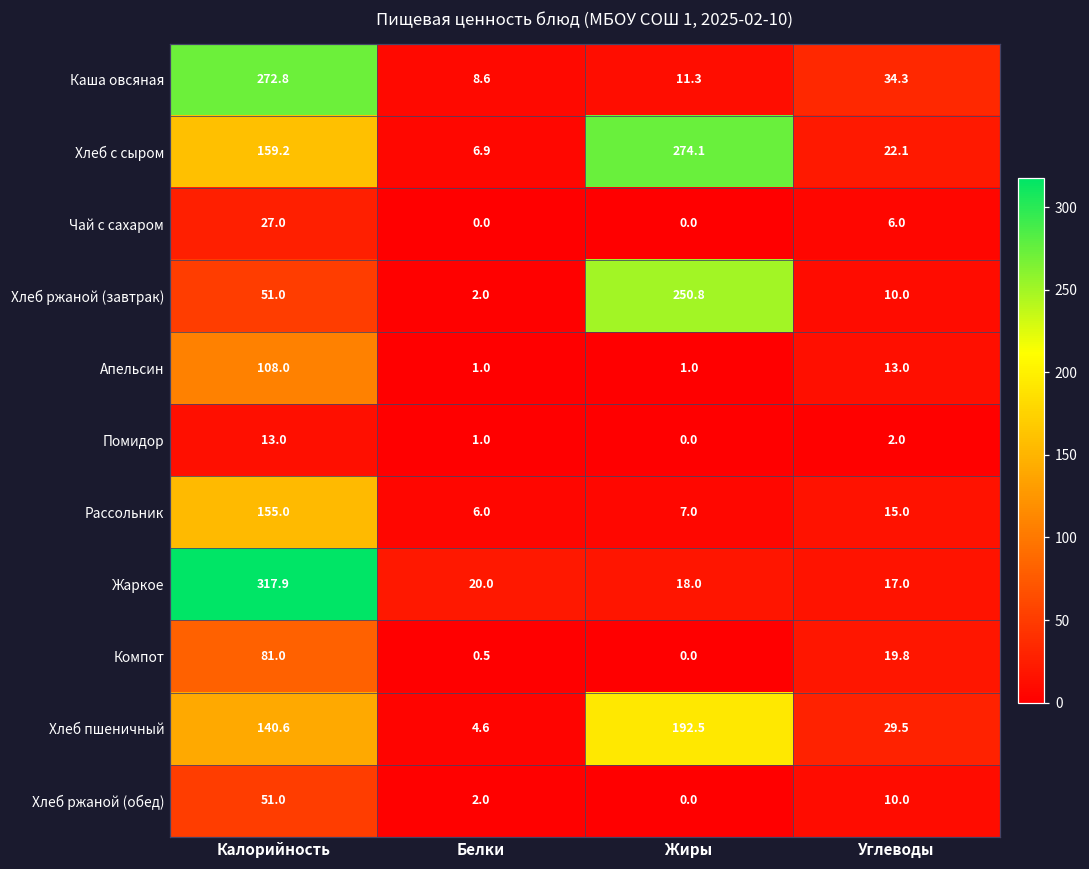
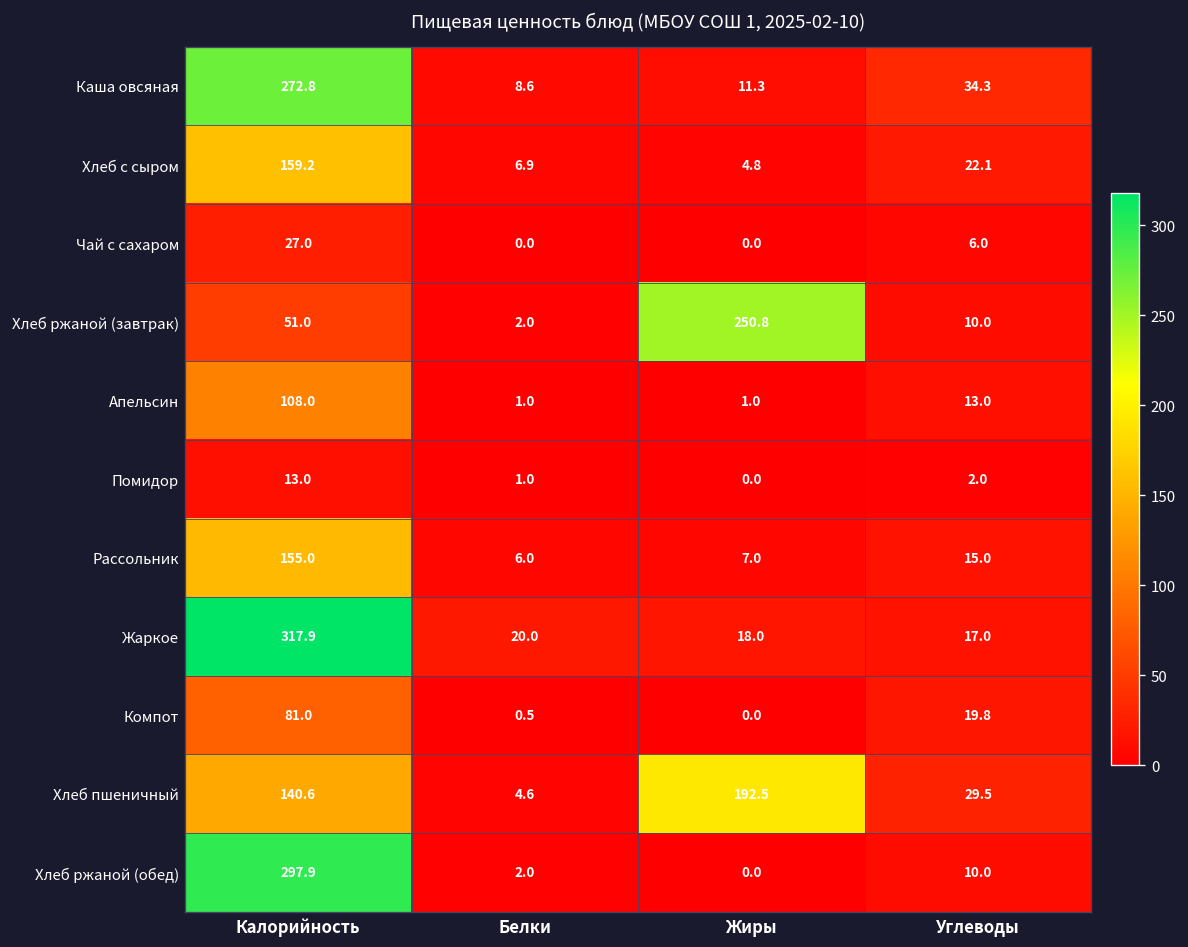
Хлеб с сыром, Жиры: 274.1 -> 4.8
Хлеб ржаной (обед), Калорийность: 51.0 -> 297.9
